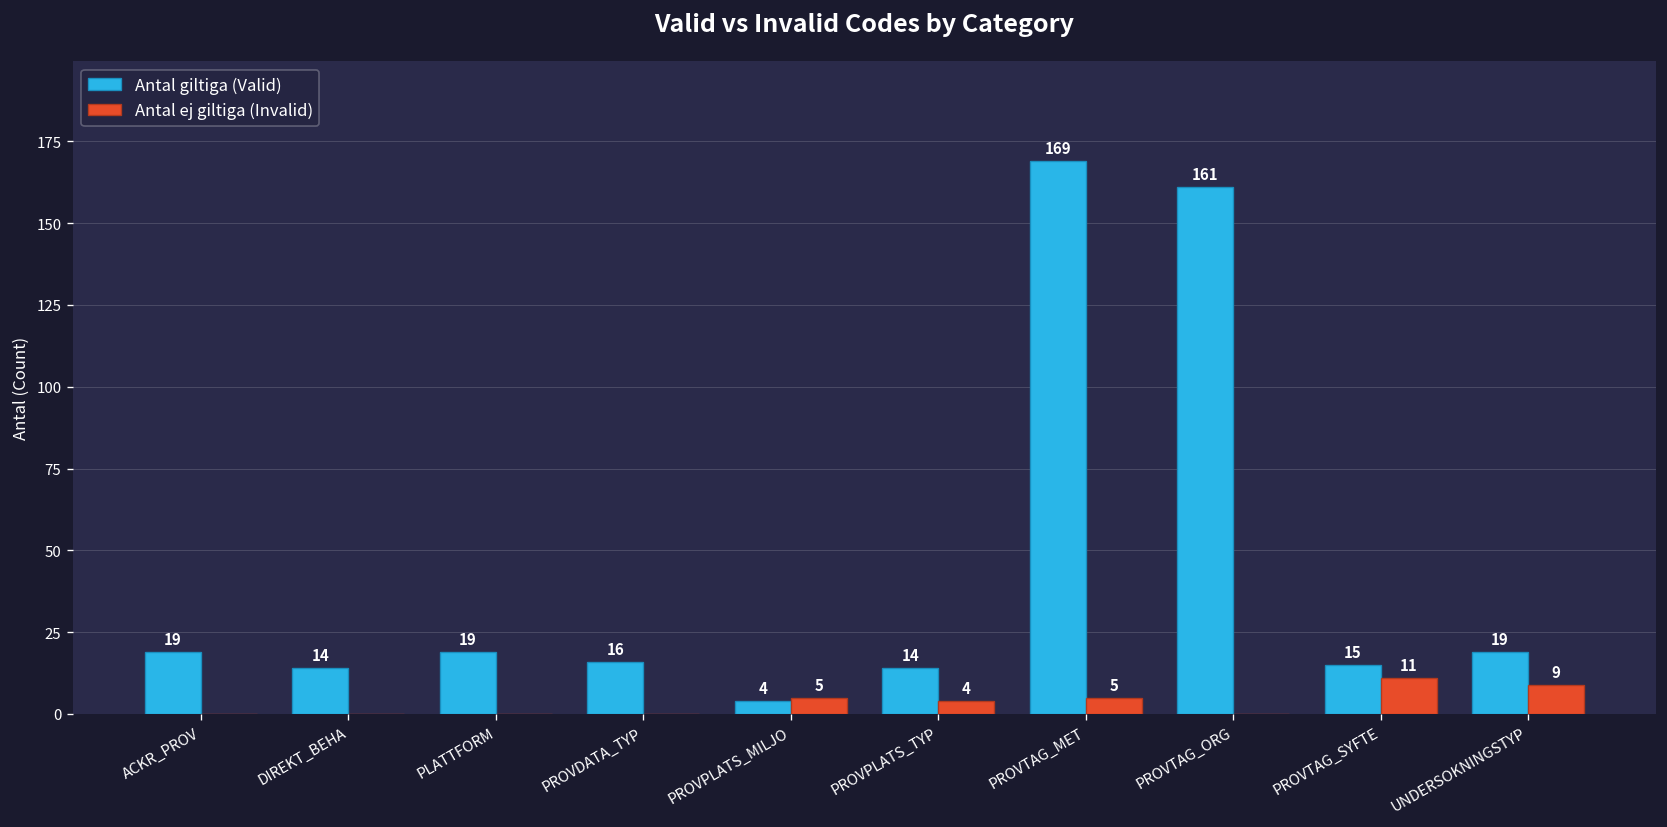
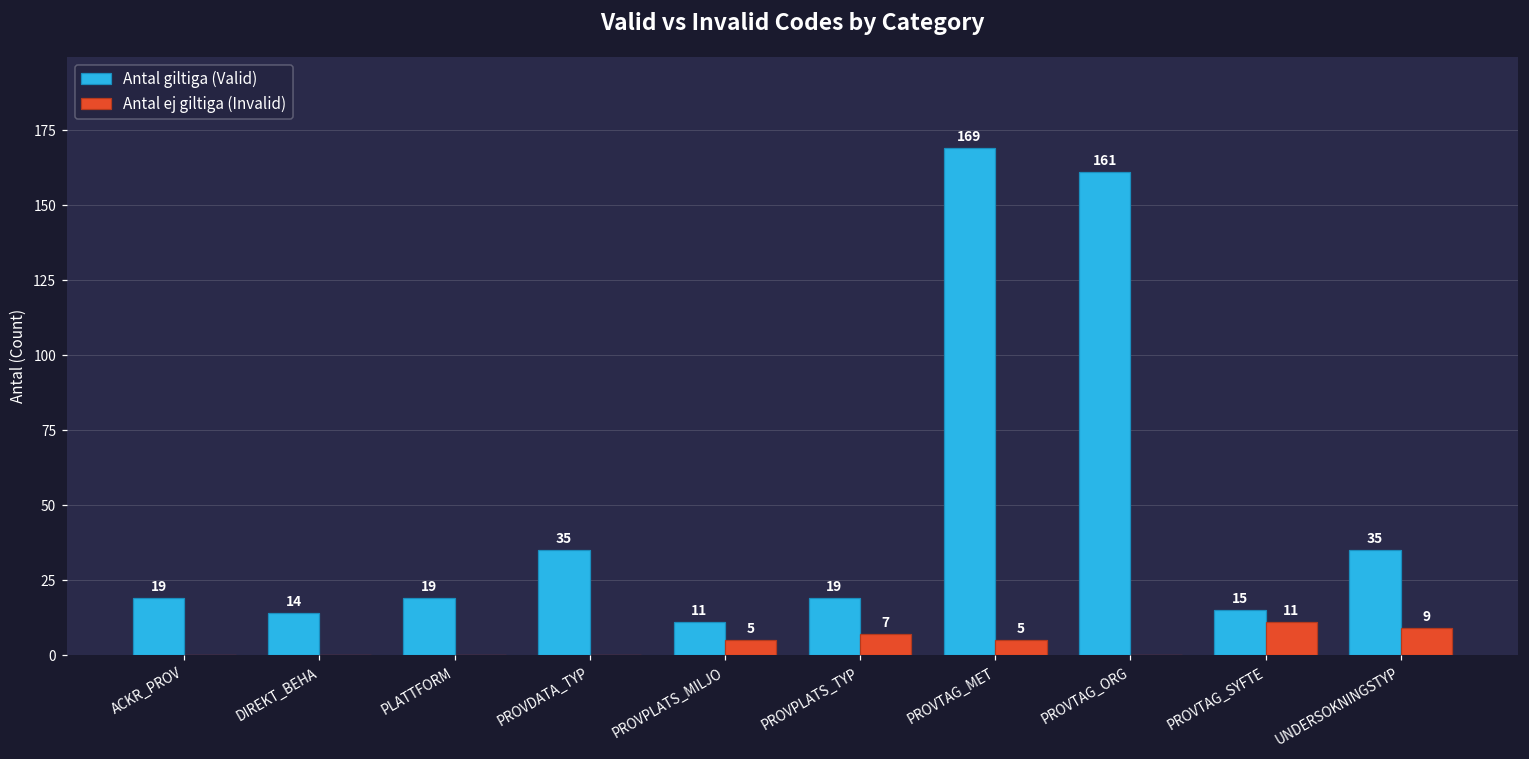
Antal giltiga (Valid), PROVDATA_TYP: 16 -> 35
Antal giltiga (Valid), PROVPLATS_MILJO: 4 -> 11
Antal giltiga (Valid), PROVPLATS_TYP: 14 -> 19
Antal ej giltiga (Invalid), PROVPLATS_TYP: 4 -> 7
Antal giltiga (Valid), UNDERSOKNINGSTYP: 19 -> 35
